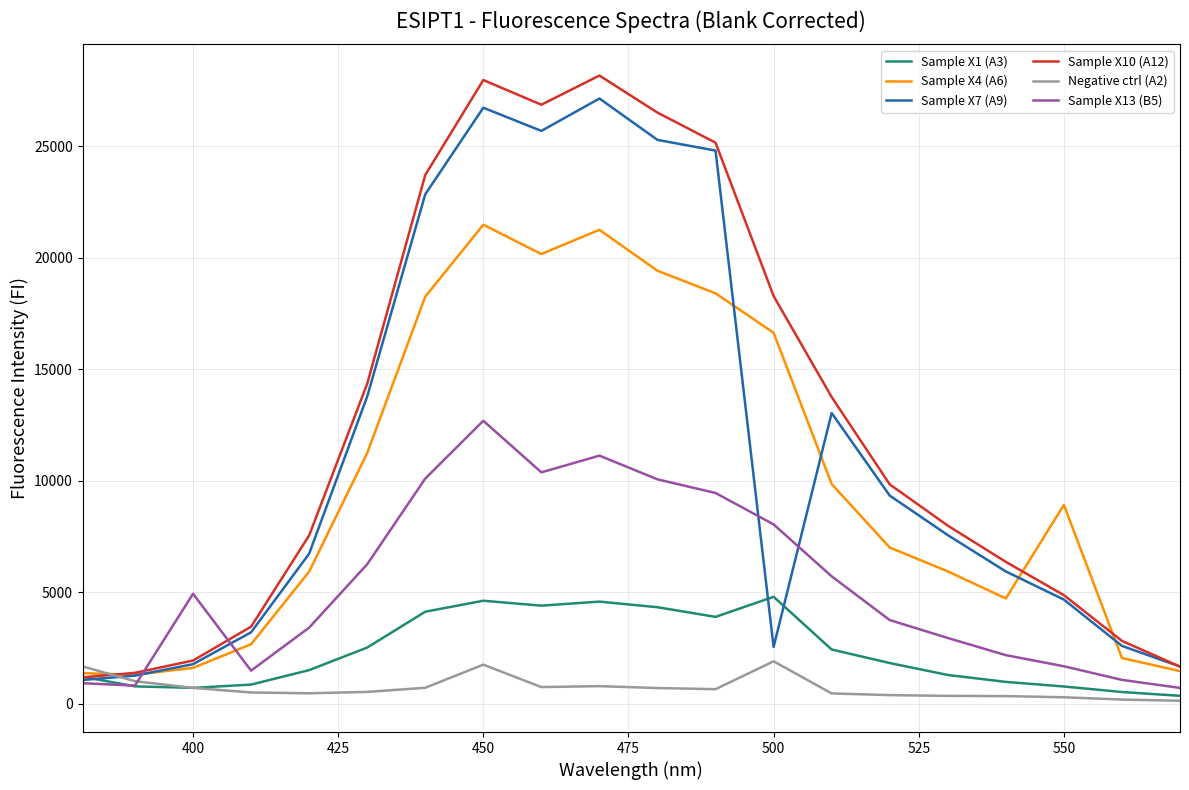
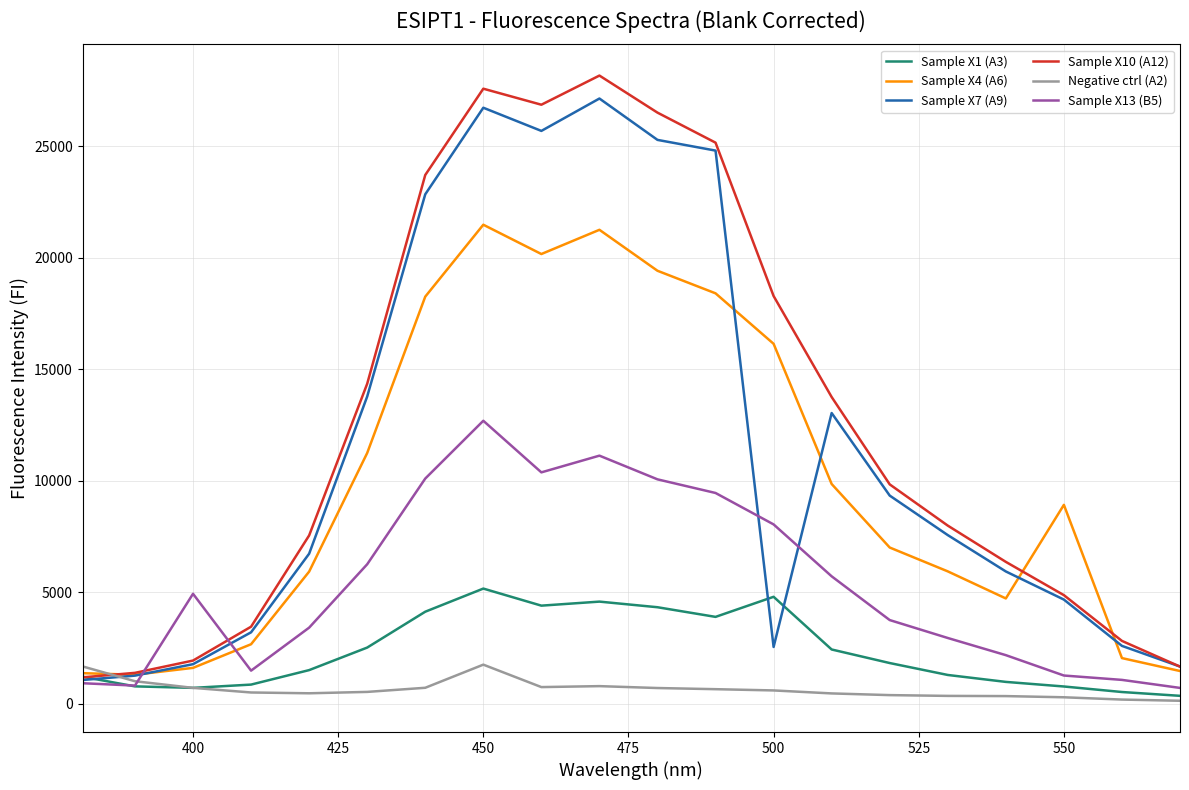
Sample X1 (A3), 450: 4600 -> 5200
Sample X10 (A12), 450: 28000 -> 27600
Sample X4 (A6), 500: 16600 -> 16100
Negative ctrl (A2), 500: 1900 -> 600
Sample X13 (B5), 550: 1700 -> 1300
